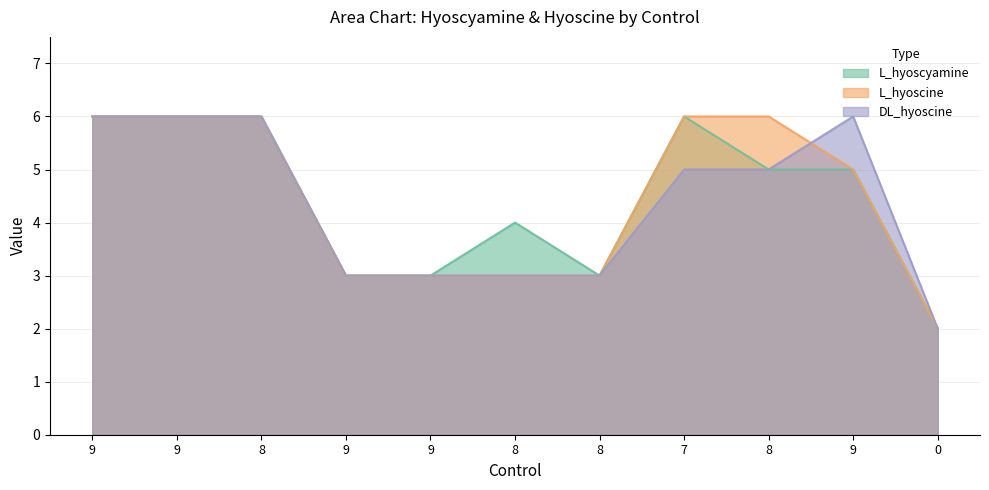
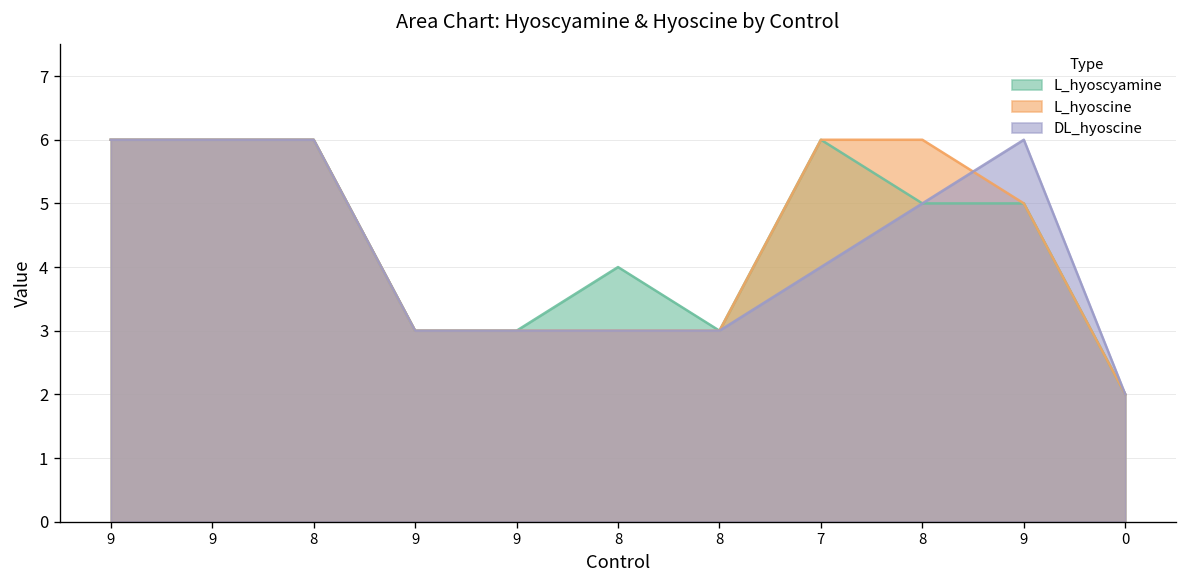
DL_hyoscine, 7: 5 -> 4
